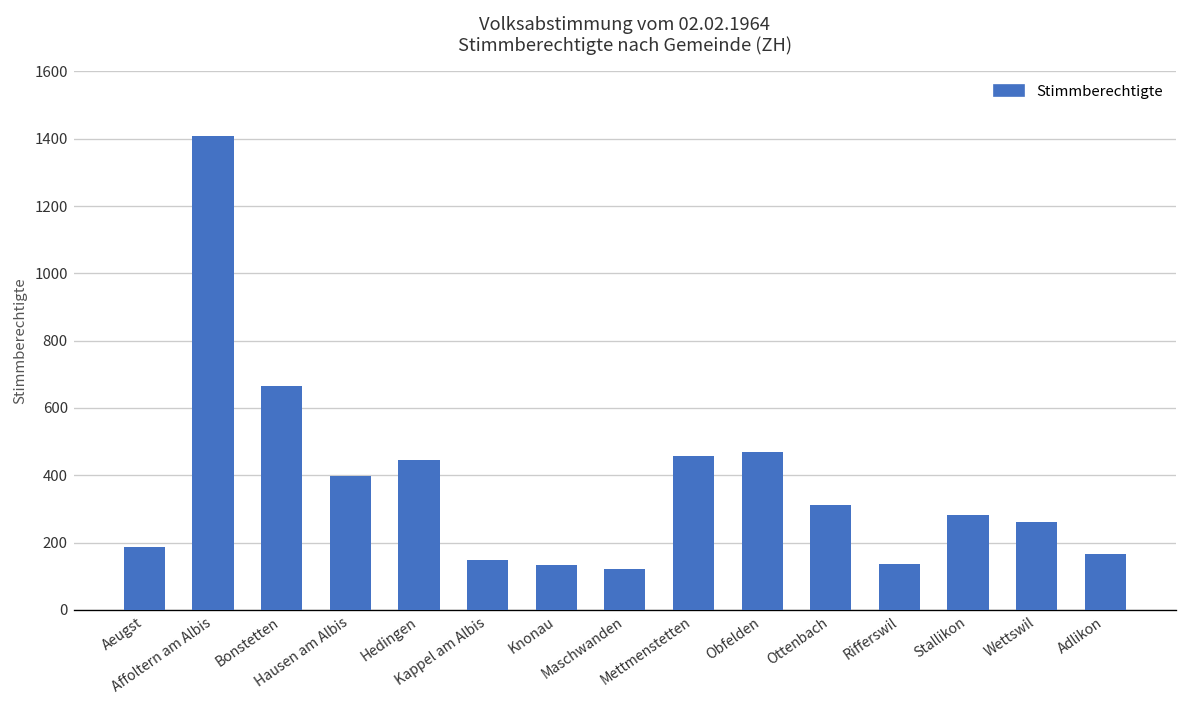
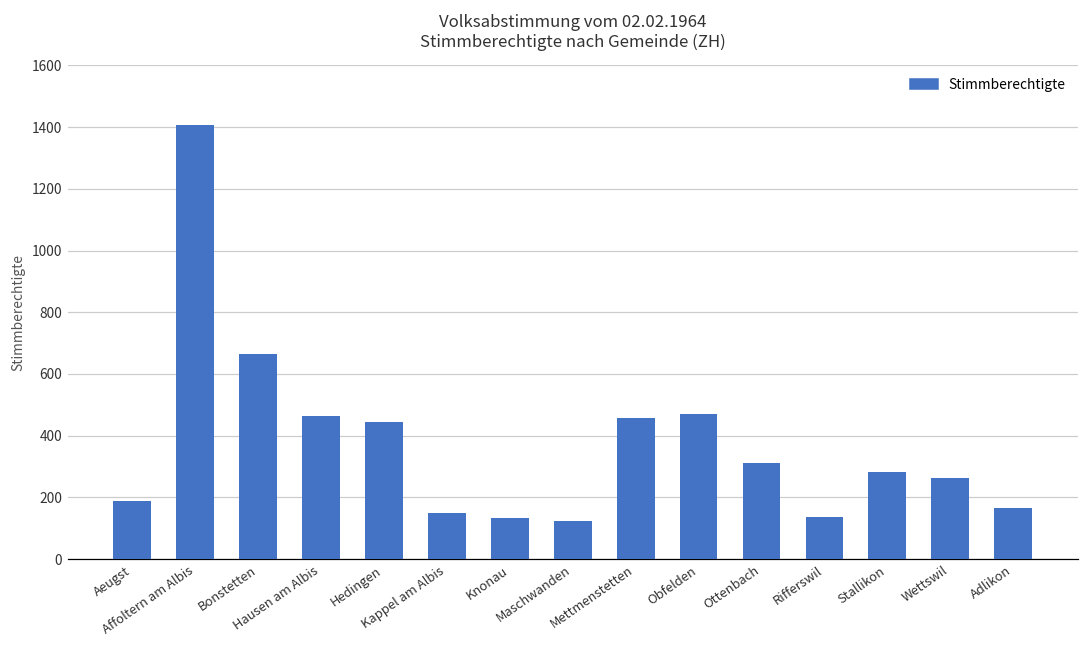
Hausen am Albis: 400 -> 460
